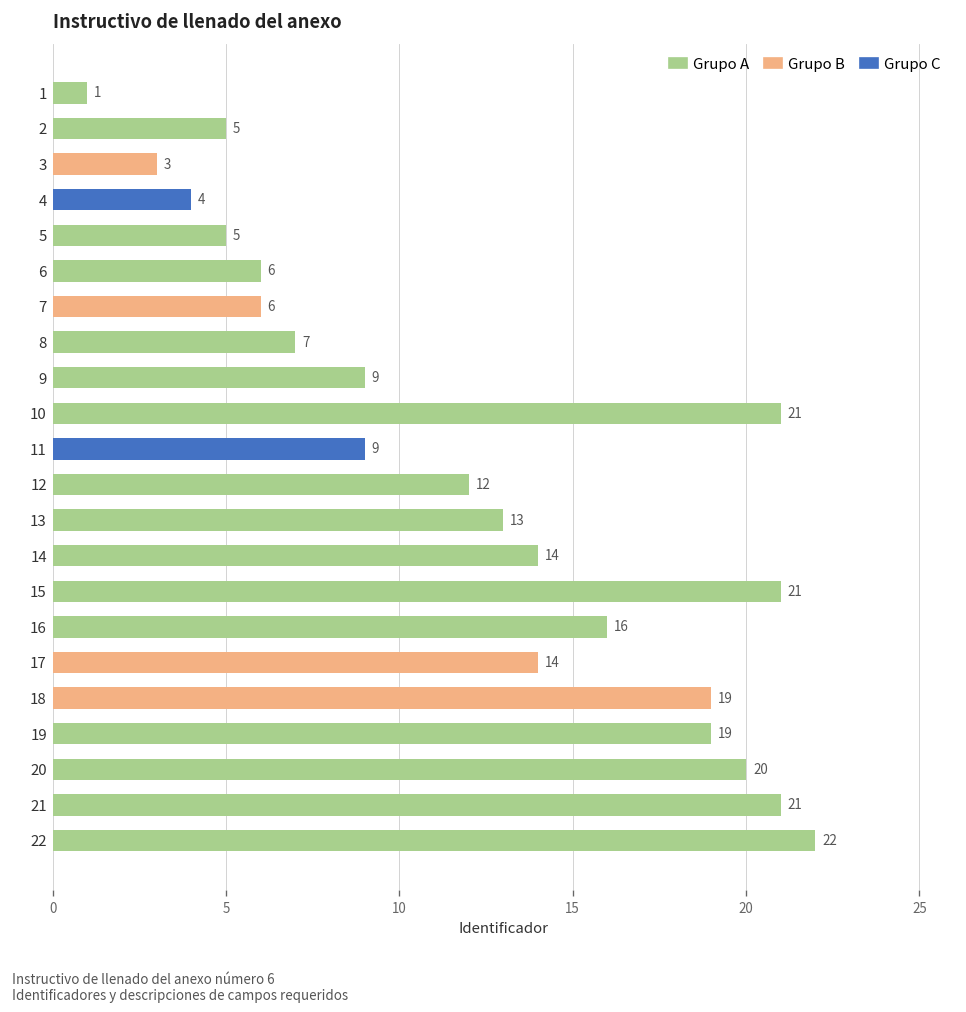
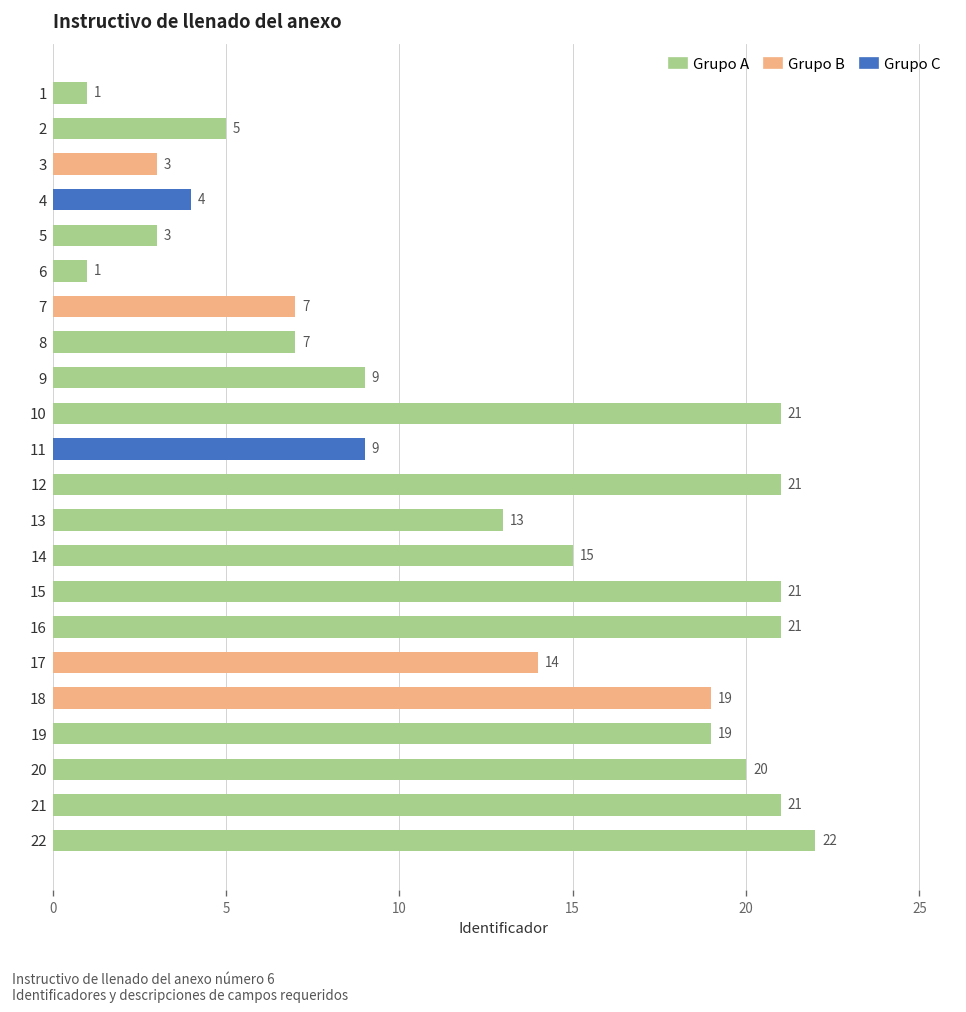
5: 5 -> 3
6: 6 -> 1
7: 6 -> 7
12: 12 -> 21
14: 14 -> 15
16: 16 -> 21
